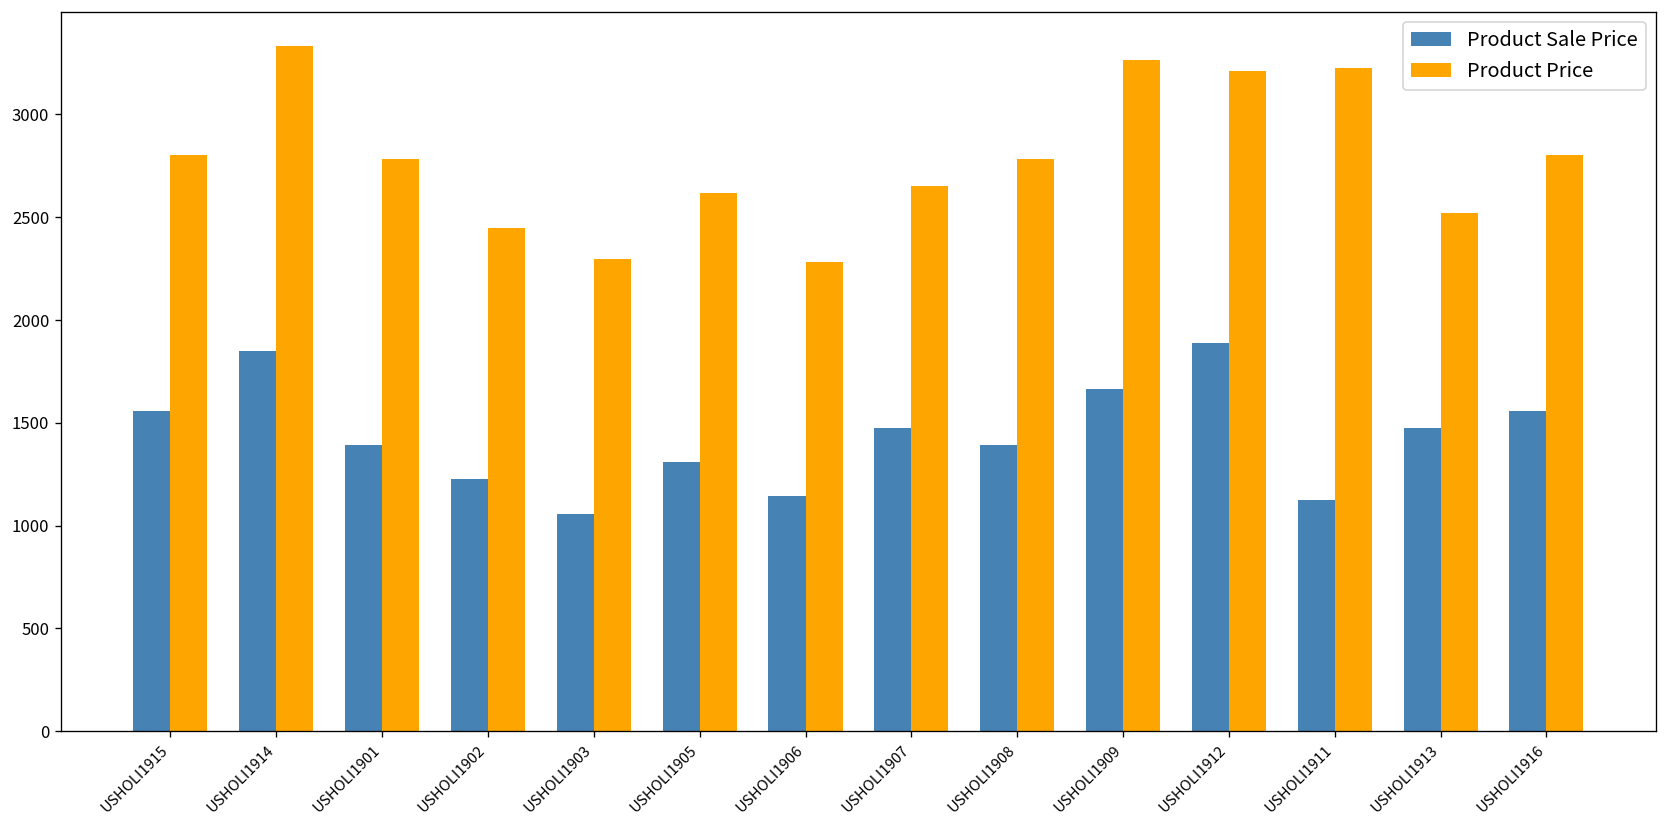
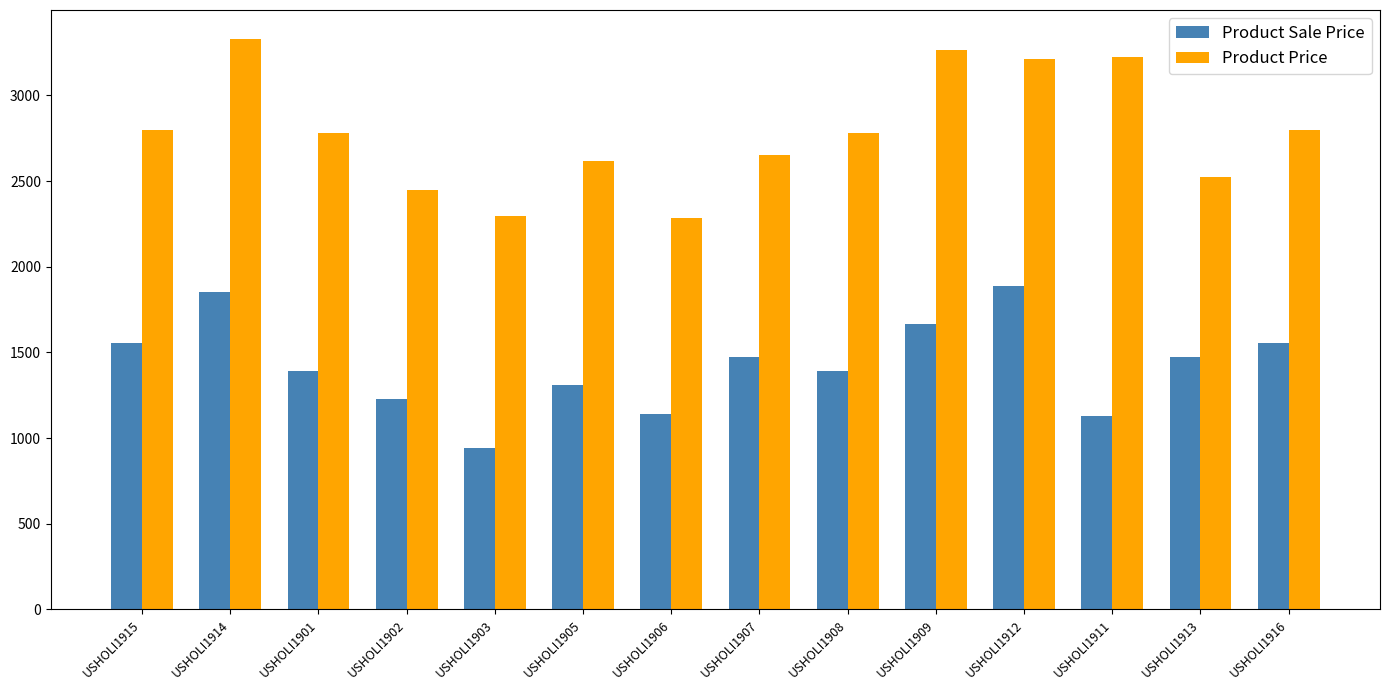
Product Sale Price, USHOLI1903: 1060 -> 940
